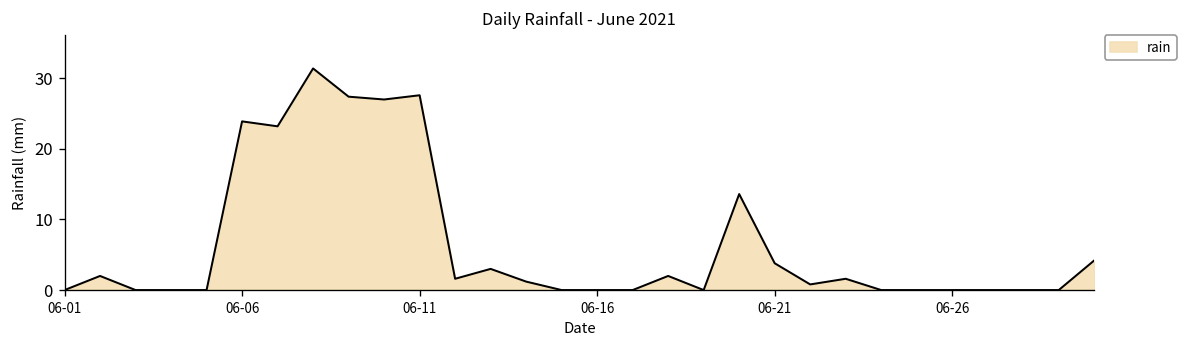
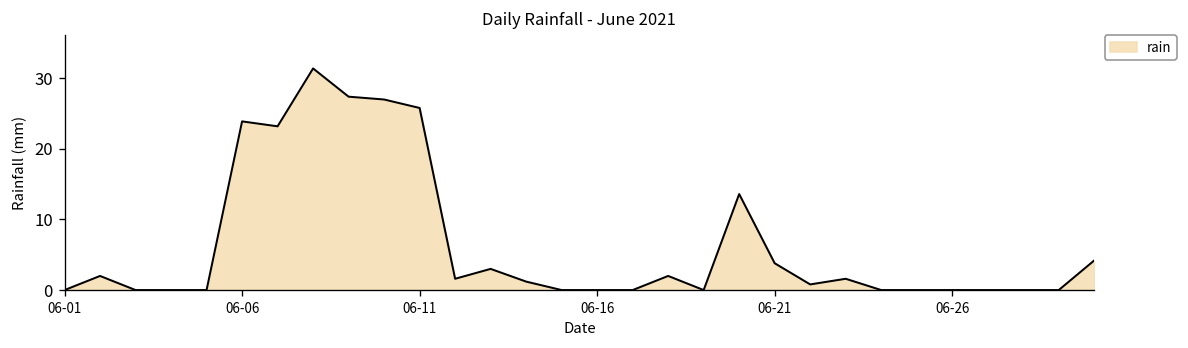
06-11: 28 -> 26
